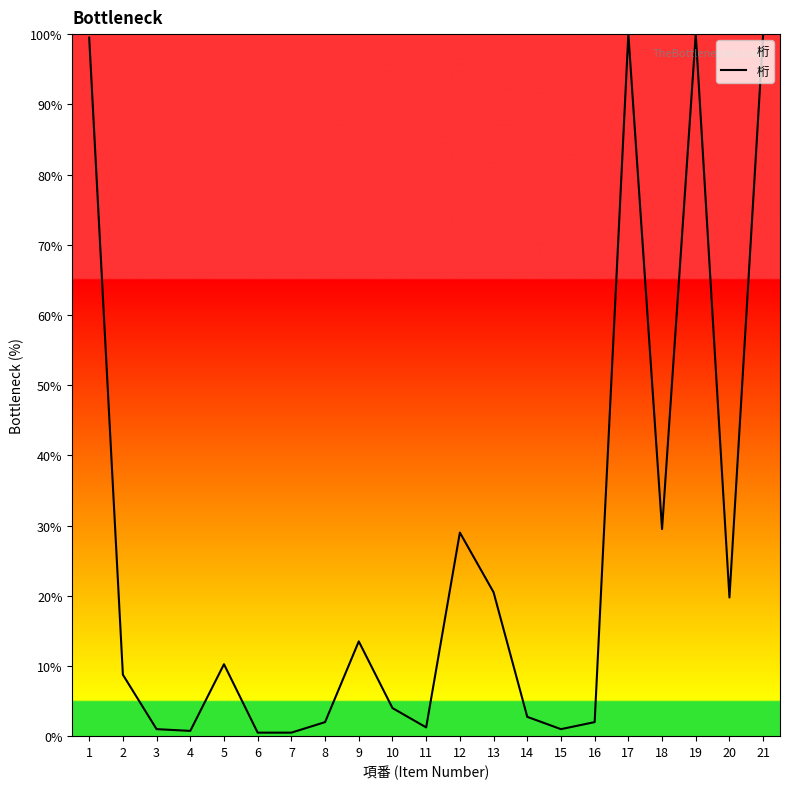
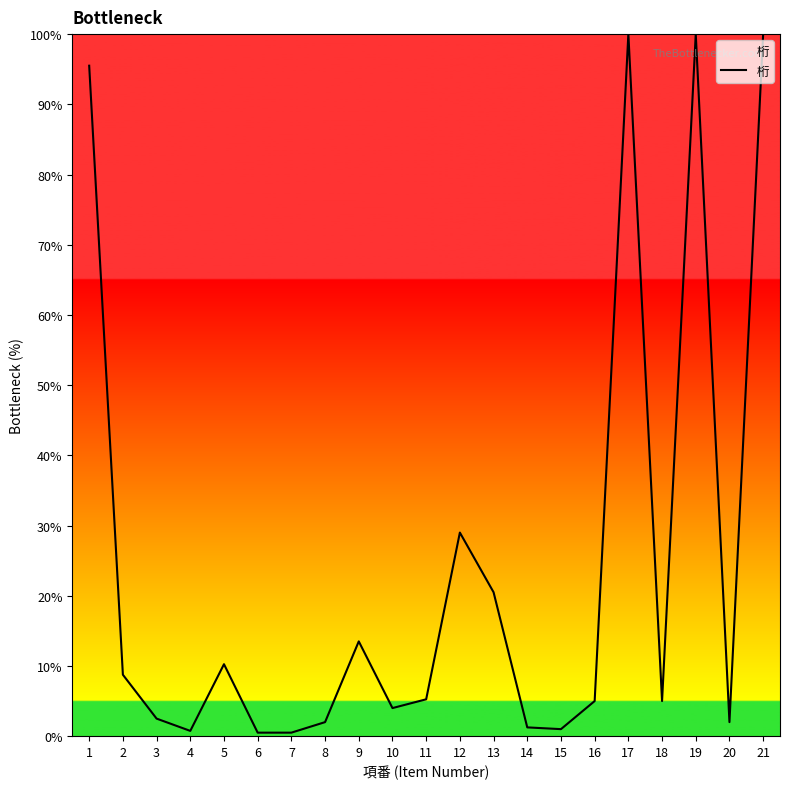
1: 100% -> 96%
3: 1% -> 3%
11: 1% -> 5%
14: 3% -> 1%
16: 2% -> 5%
18: 30% -> 5%
20: 20% -> 2%
